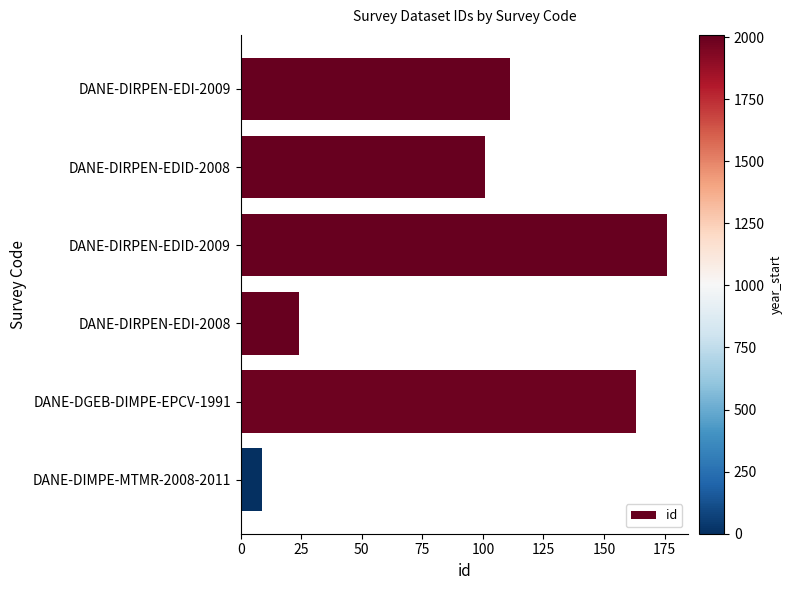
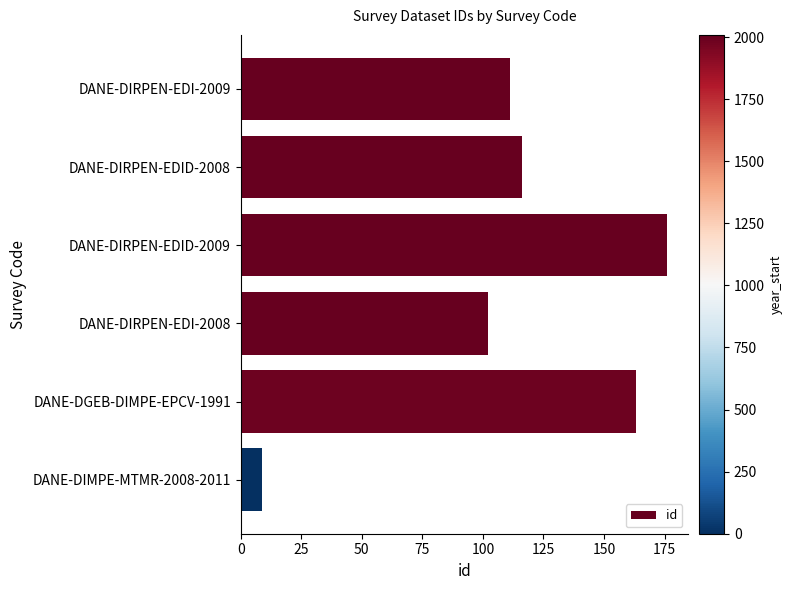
DANE-DIRPEN-EDID-2008: 101 -> 116
DANE-DIRPEN-EDI-2008: 24 -> 102
